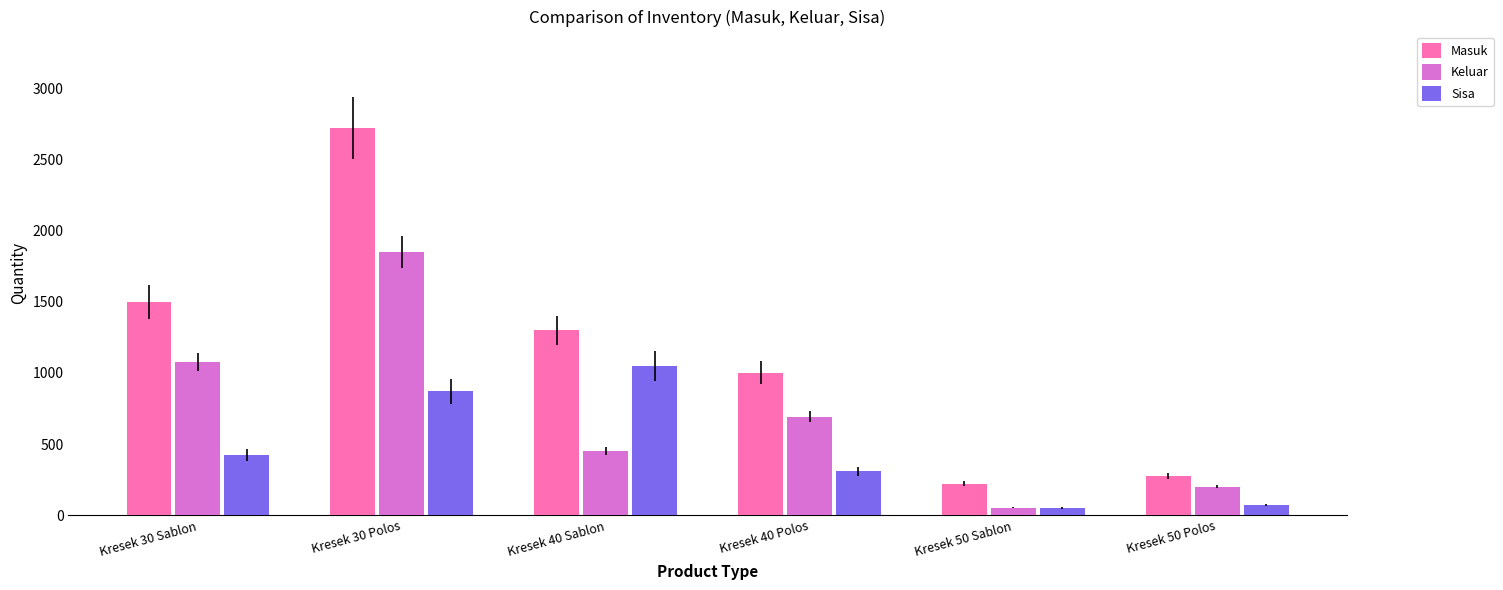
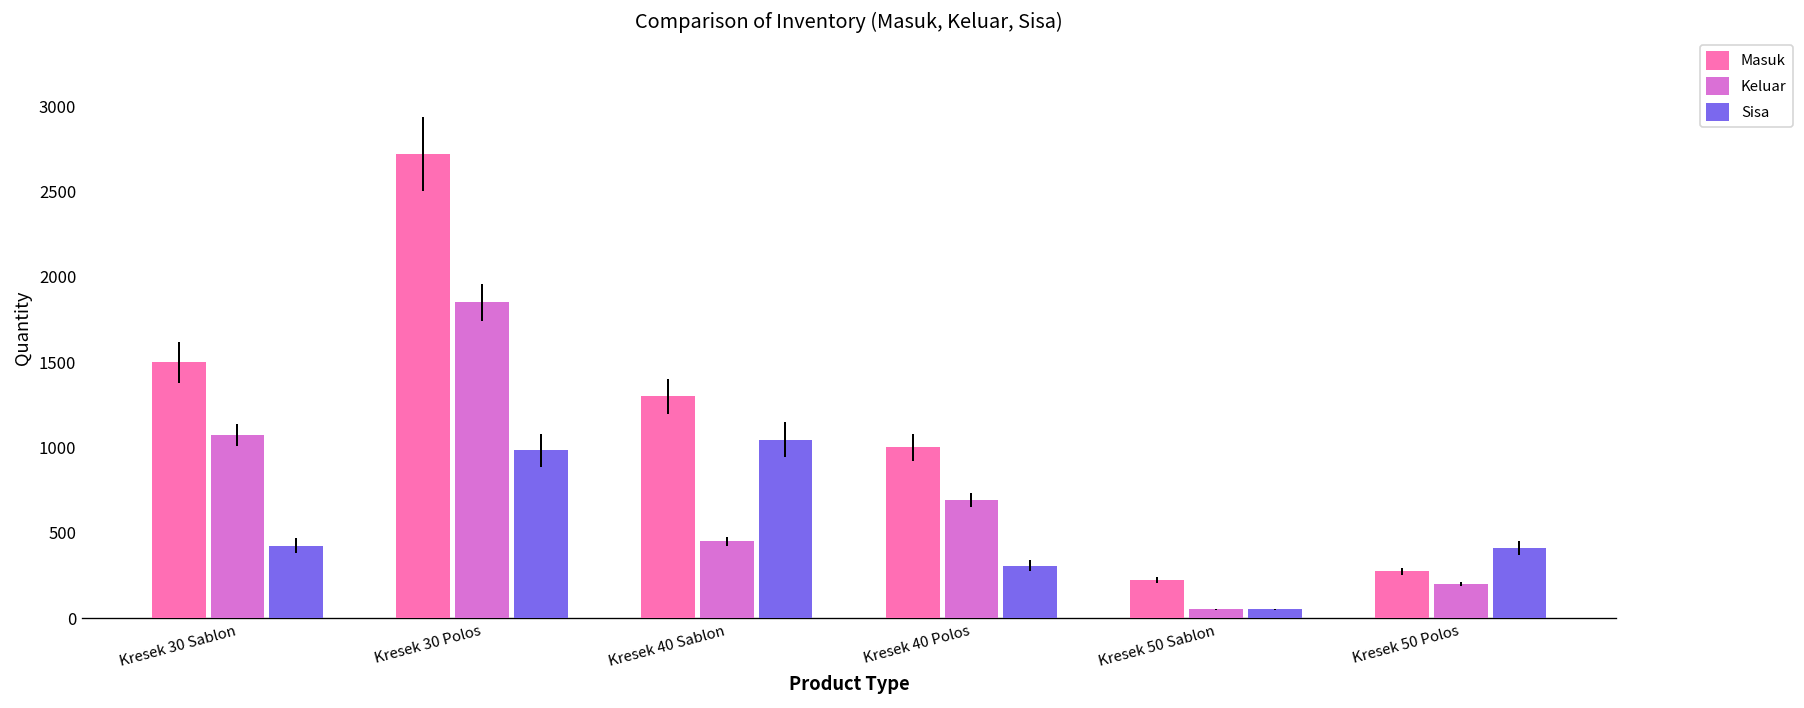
Sisa, Kresek 30 Polos: 870 -> 980
Sisa, Kresek 50 Polos: 80 -> 410
